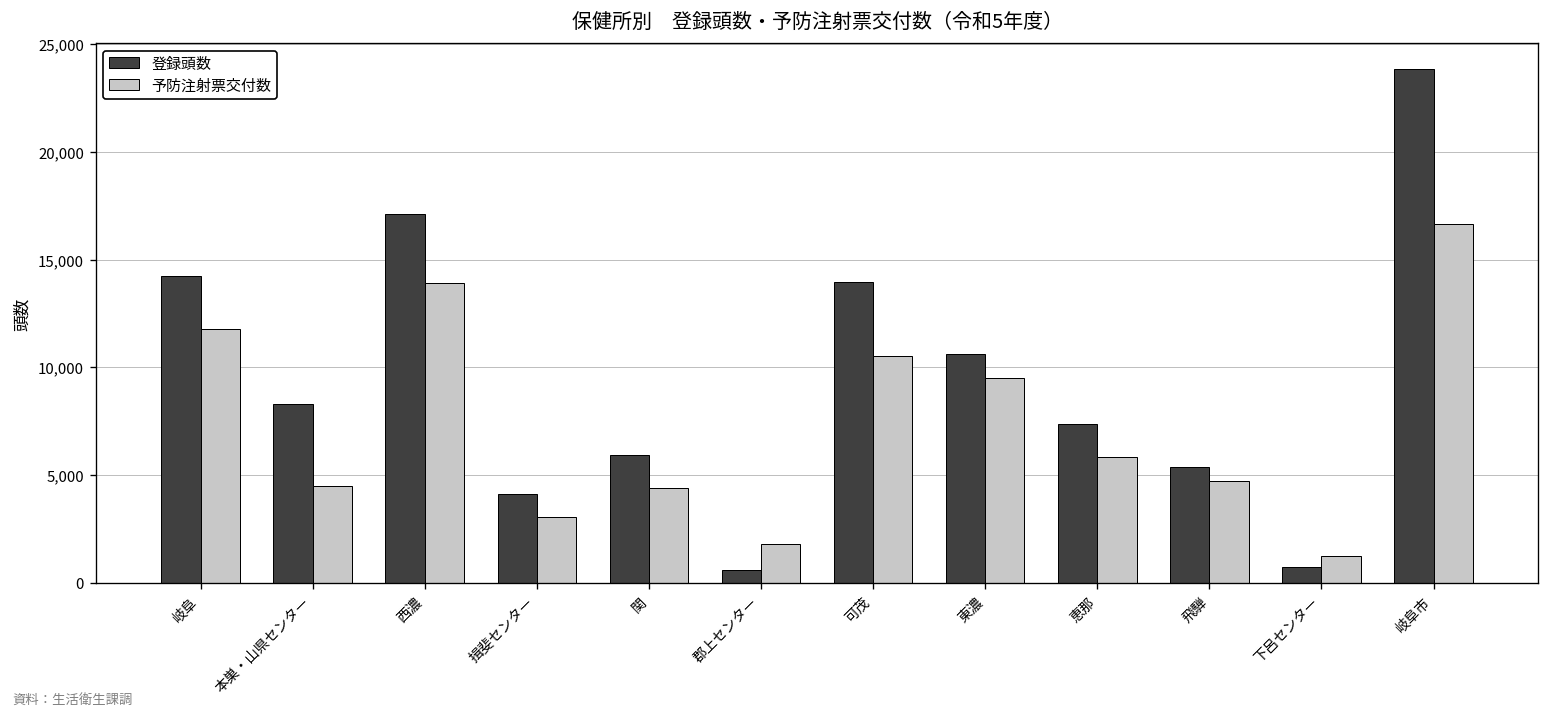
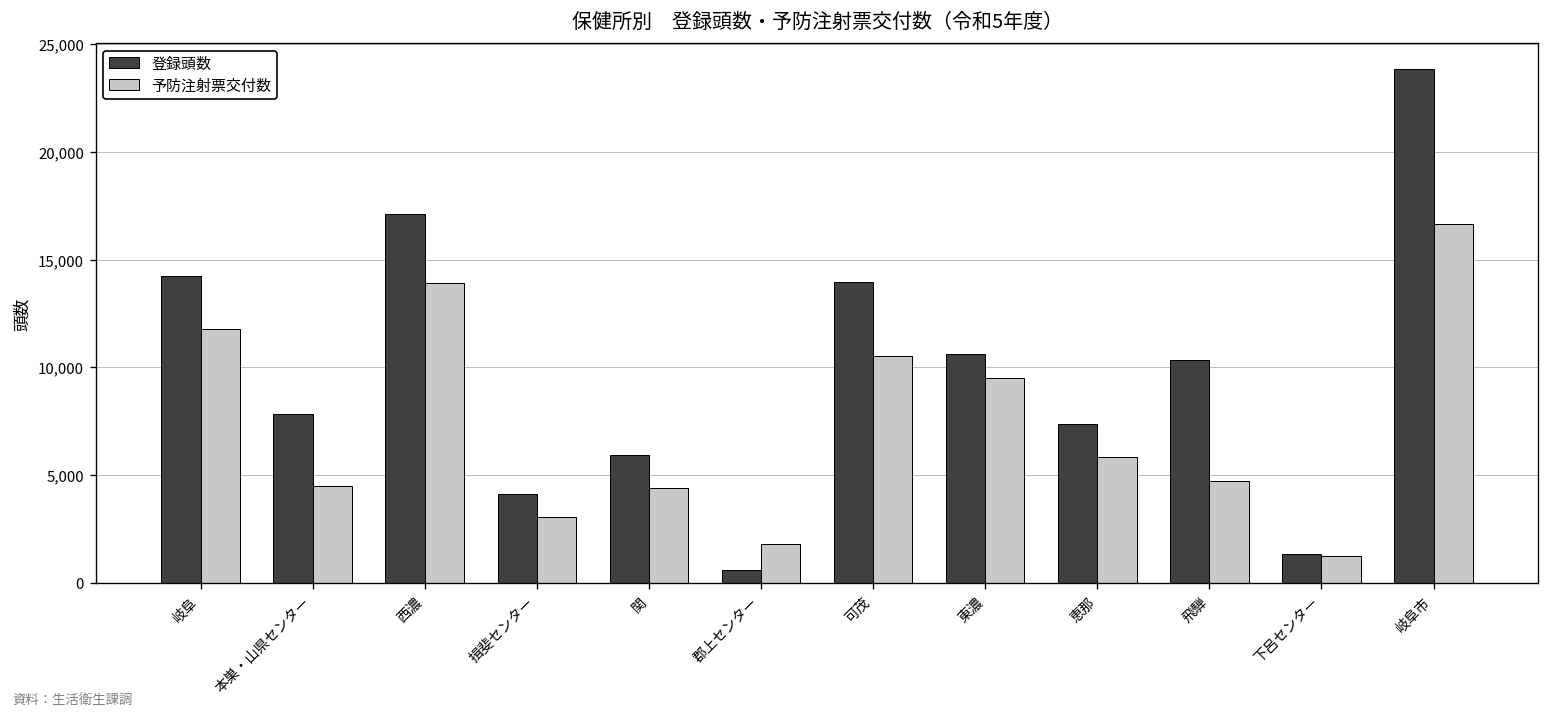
登録頭数, 本巣・山県センター: 8,300 -> 7,800
登録頭数, 飛騨: 5,400 -> 10,300
登録頭数, 下呂センター: 800 -> 1,300
